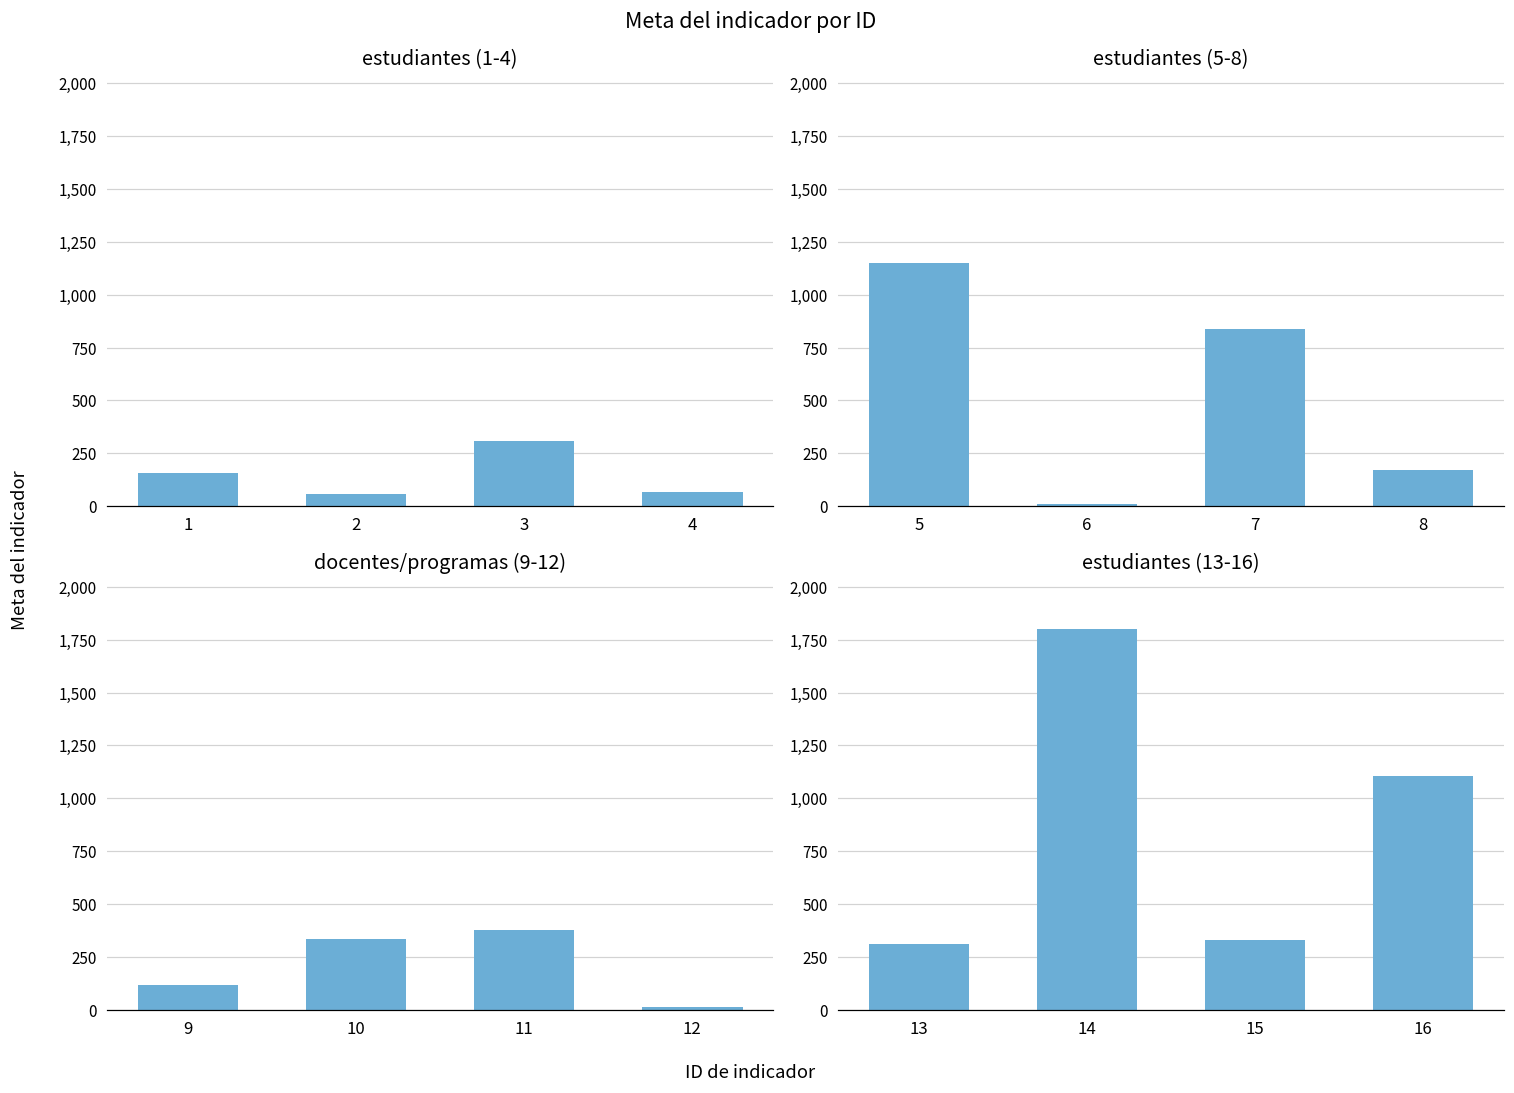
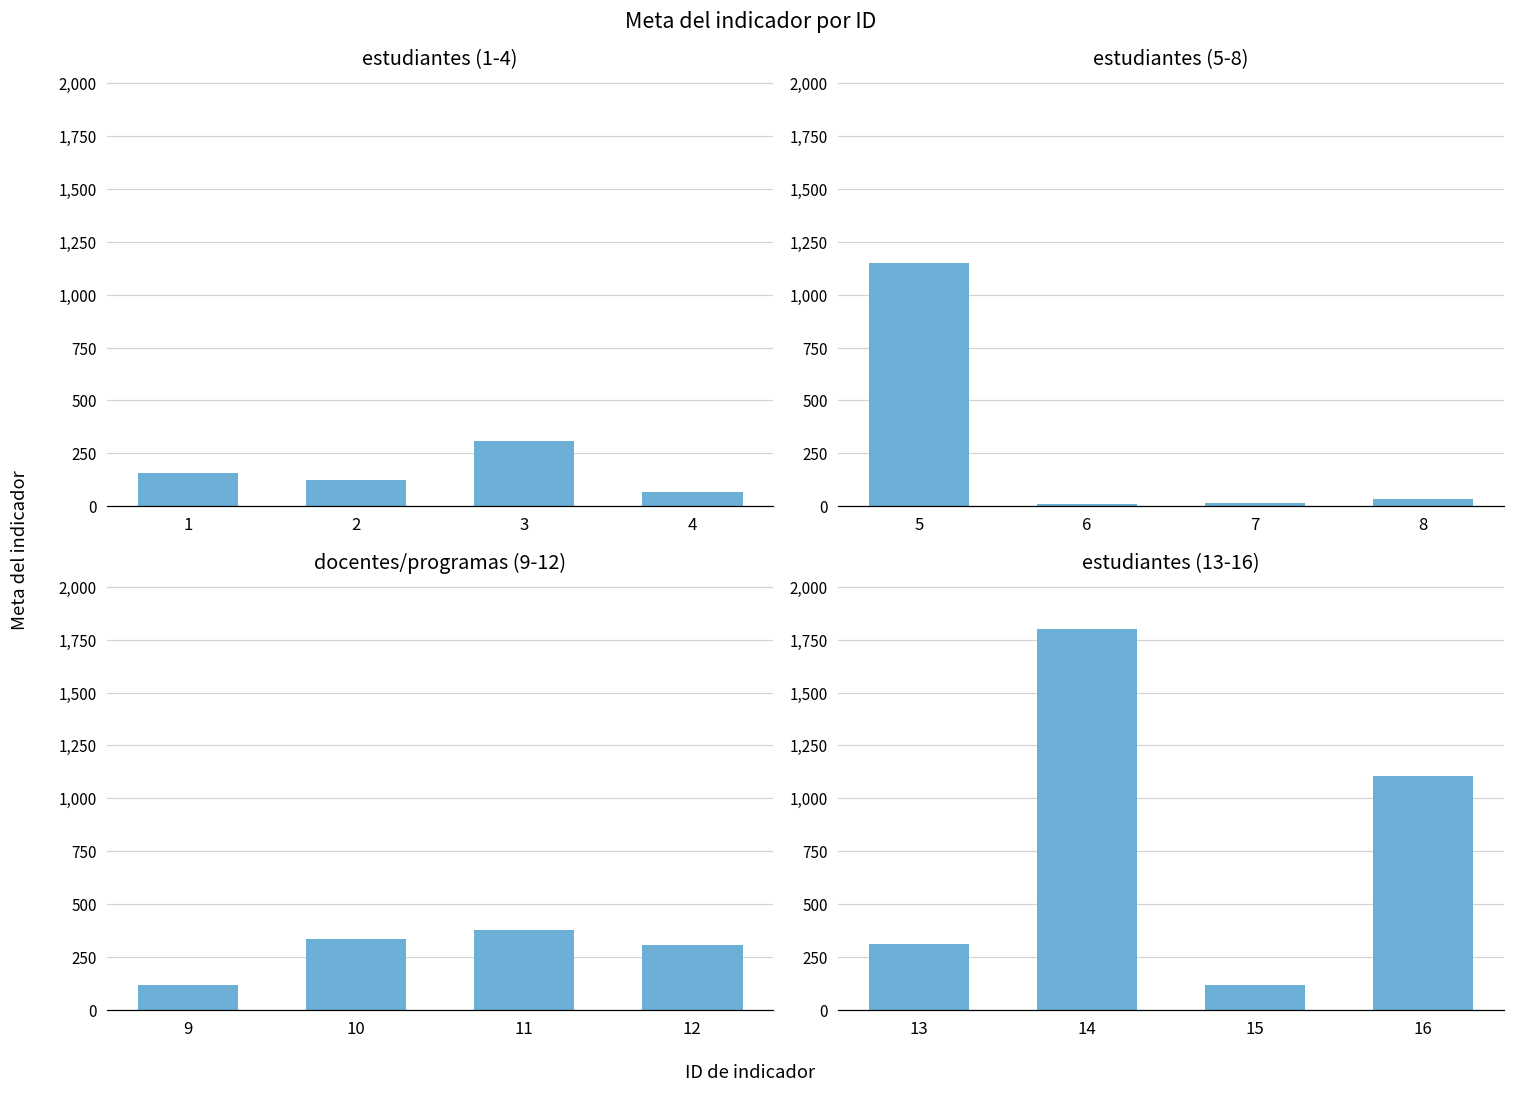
estudiantes (1-4), 2: 60 -> 120
estudiantes (5-8), 7: 840 -> 20
estudiantes (5-8), 8: 170 -> 30
docentes/programas (9-12), 12: 10 -> 310
estudiantes (13-16), 15: 330 -> 120
